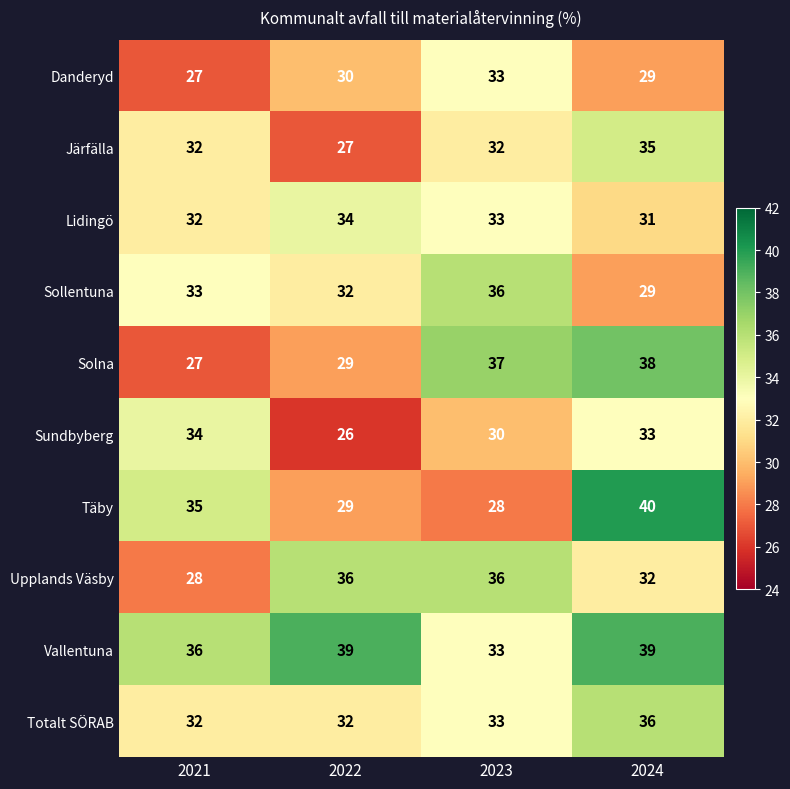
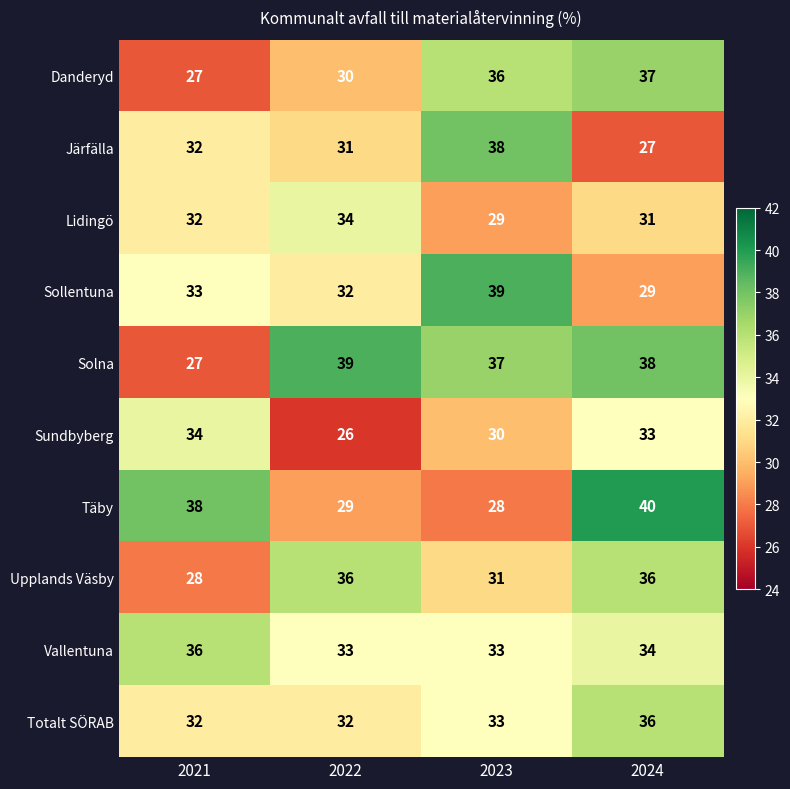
Danderyd, 2023: 33 -> 36
Danderyd, 2024: 29 -> 37
Järfälla, 2022: 27 -> 31
Järfälla, 2023: 32 -> 38
Järfälla, 2024: 35 -> 27
Lidingö, 2023: 33 -> 29
Sollentuna, 2023: 36 -> 39
Solna, 2022: 29 -> 39
Täby, 2021: 35 -> 38
Upplands Väsby, 2023: 36 -> 31
Upplands Väsby, 2024: 32 -> 36
Vallentuna, 2022: 39 -> 33
Vallentuna, 2024: 39 -> 34
